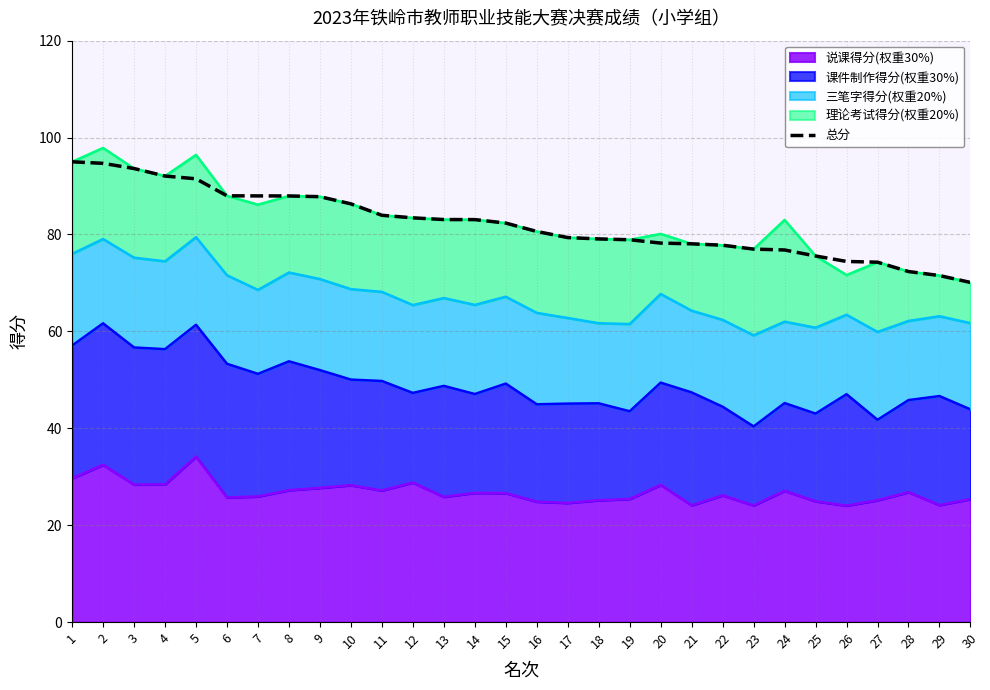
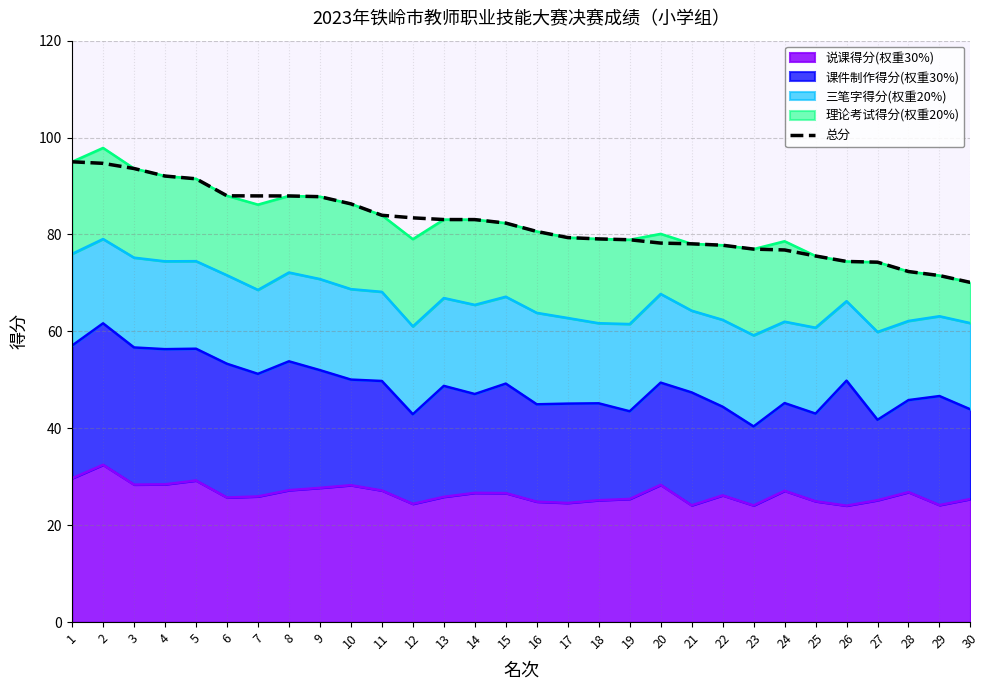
说课得分(权重30%), 5: 34 -> 29
说课得分(权重30%), 12: 29 -> 24
理论考试得分(权重20%), 24: 21 -> 17
课件制作得分(权重30%), 26: 23 -> 26
